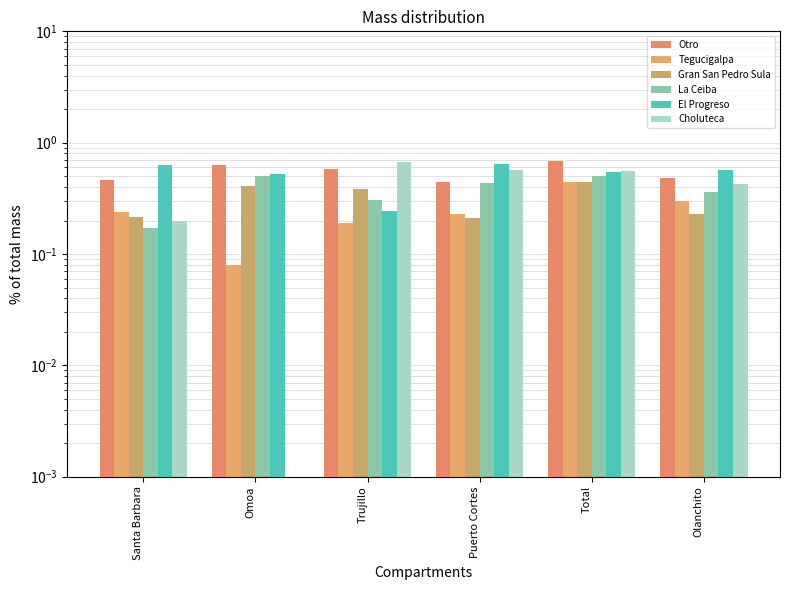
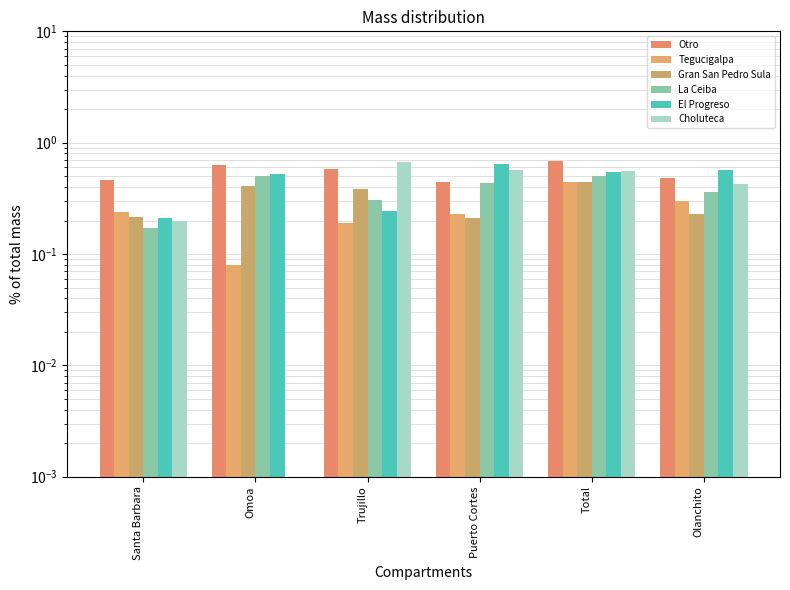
El Progreso, Santa Barbara: 0.6 -> 0.21
